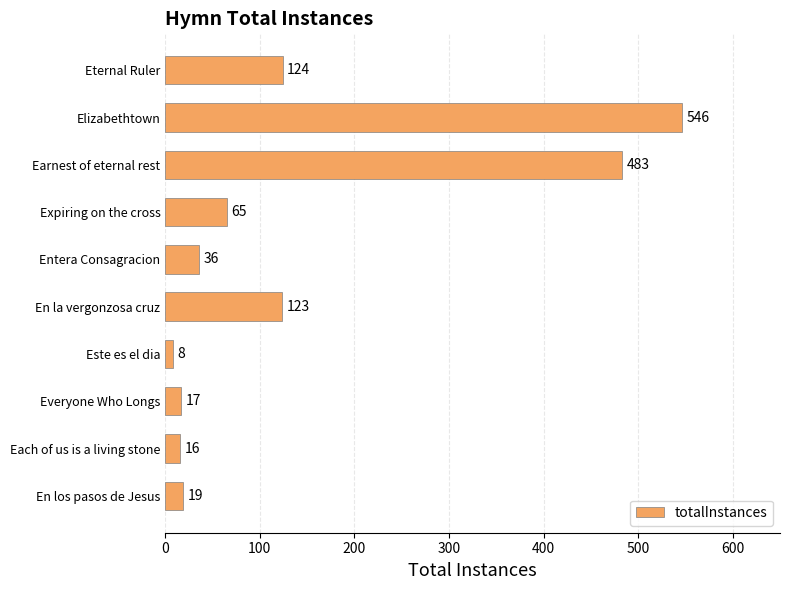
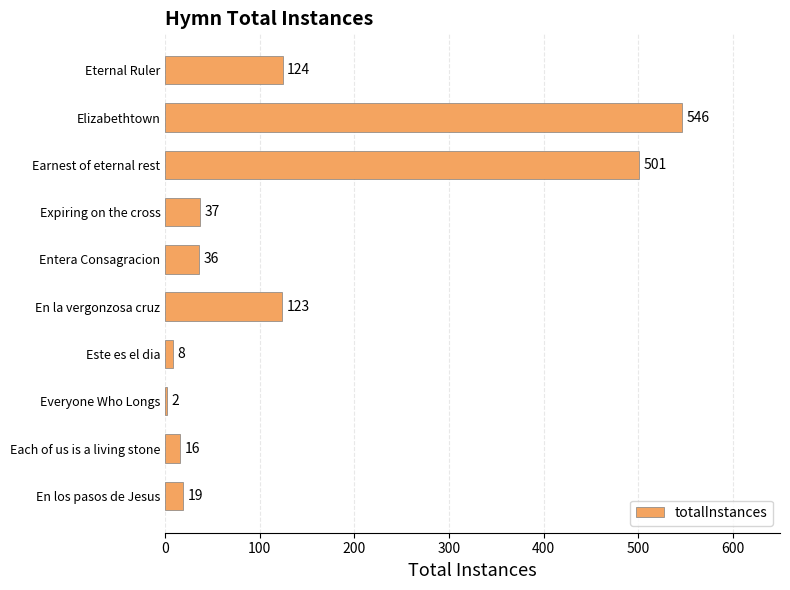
Earnest of eternal rest: 483 -> 501
Expiring on the cross: 65 -> 37
Everyone Who Longs: 17 -> 2
